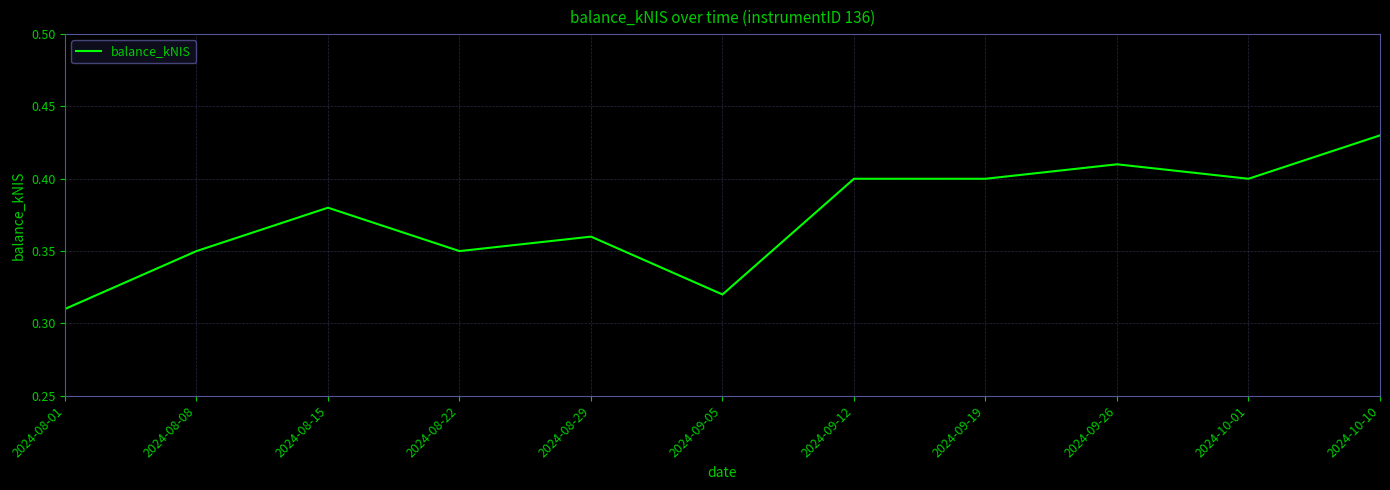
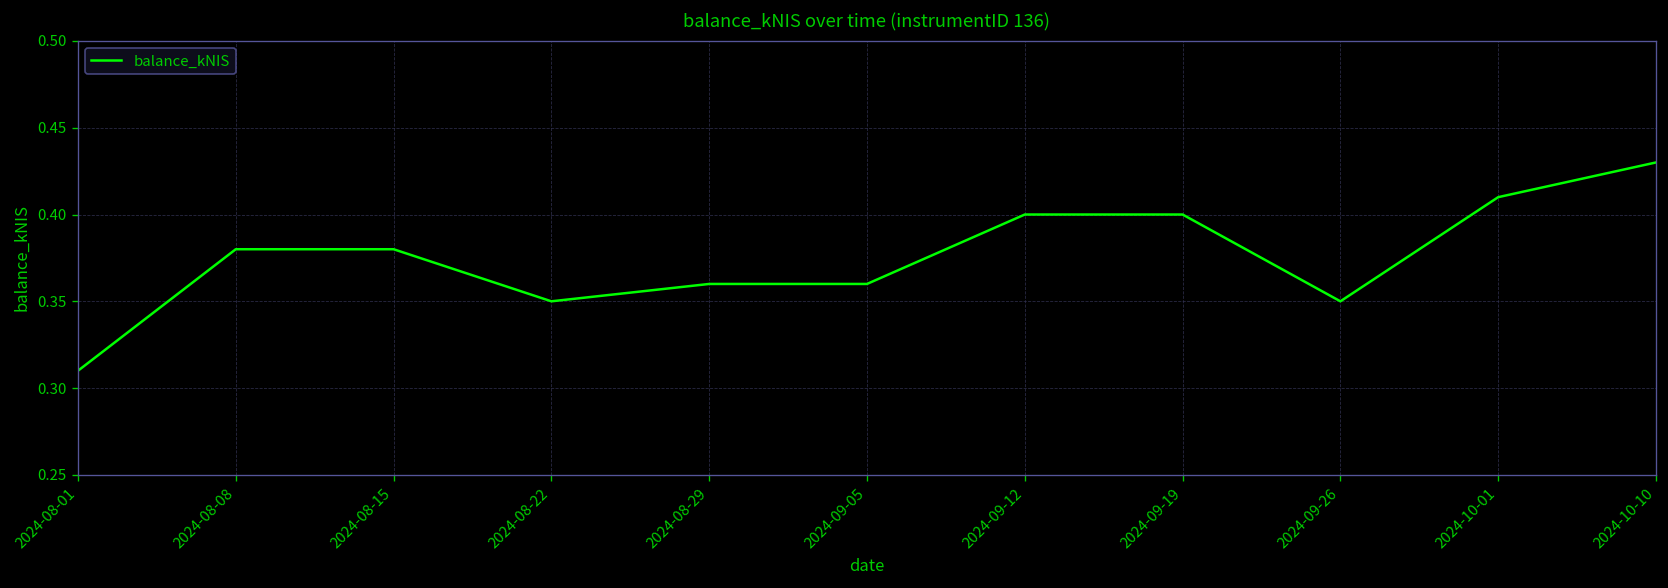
2024-08-08: 0.35 -> 0.38
2024-09-05: 0.32 -> 0.36
2024-09-26: 0.41 -> 0.35
2024-10-01: 0.40 -> 0.41
